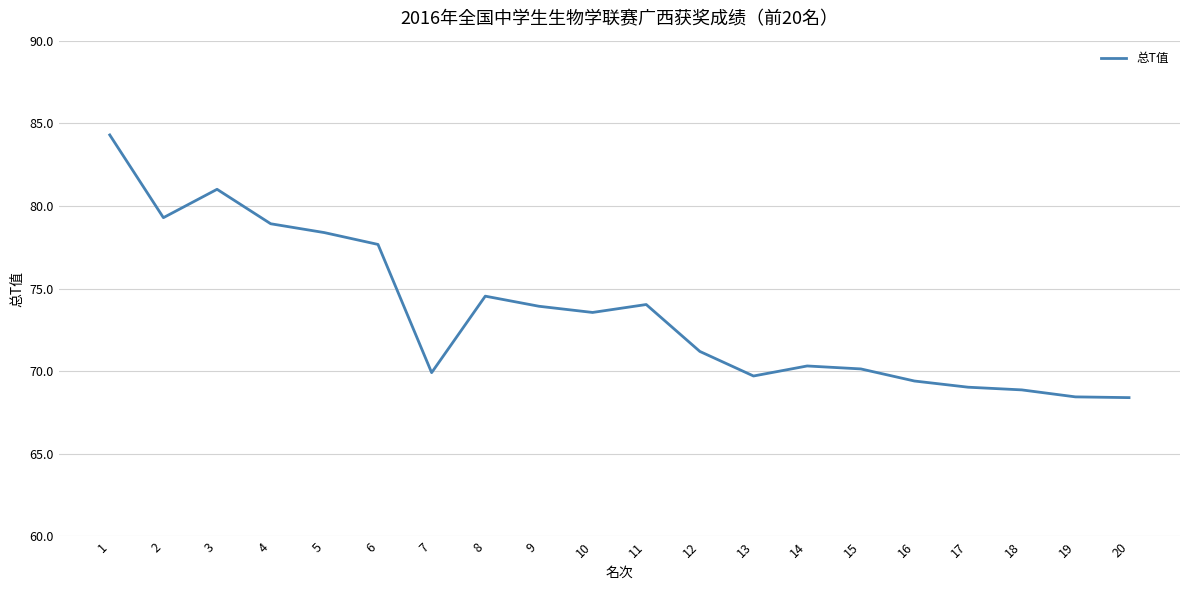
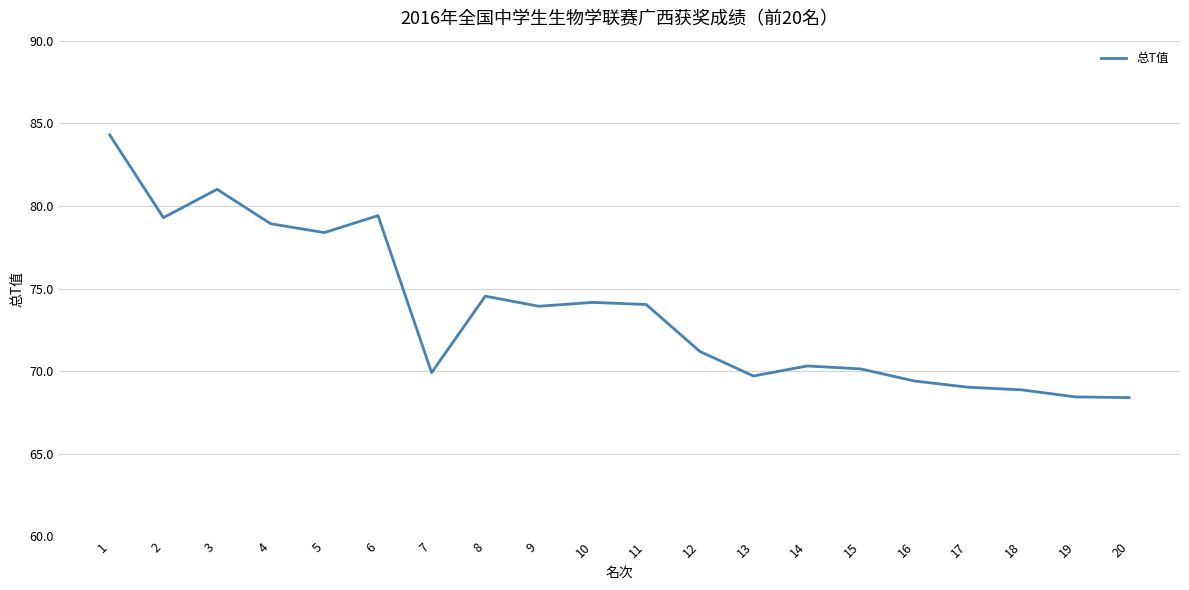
6: 77.7 -> 79.4
10: 73.6 -> 74.2
